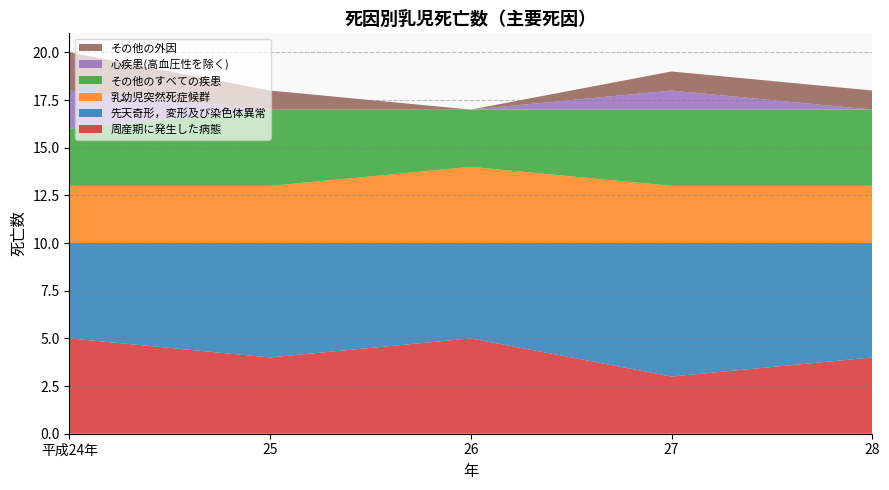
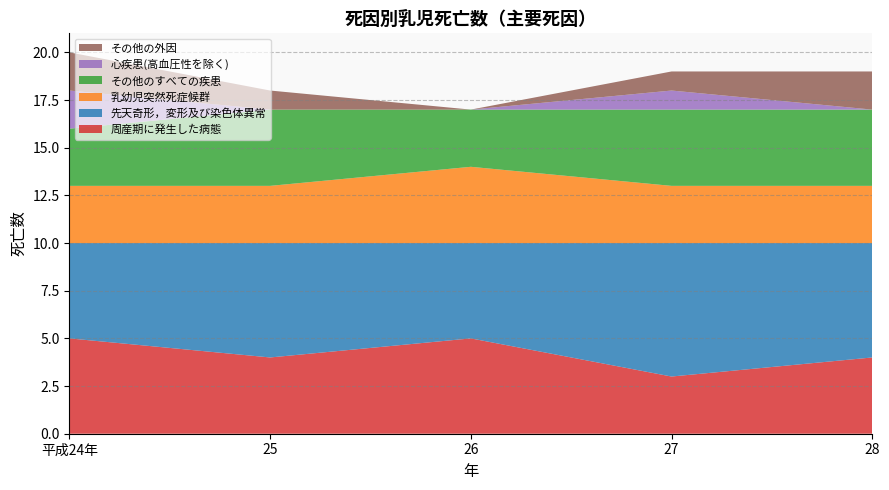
その他の外因, 28: 1 -> 2
